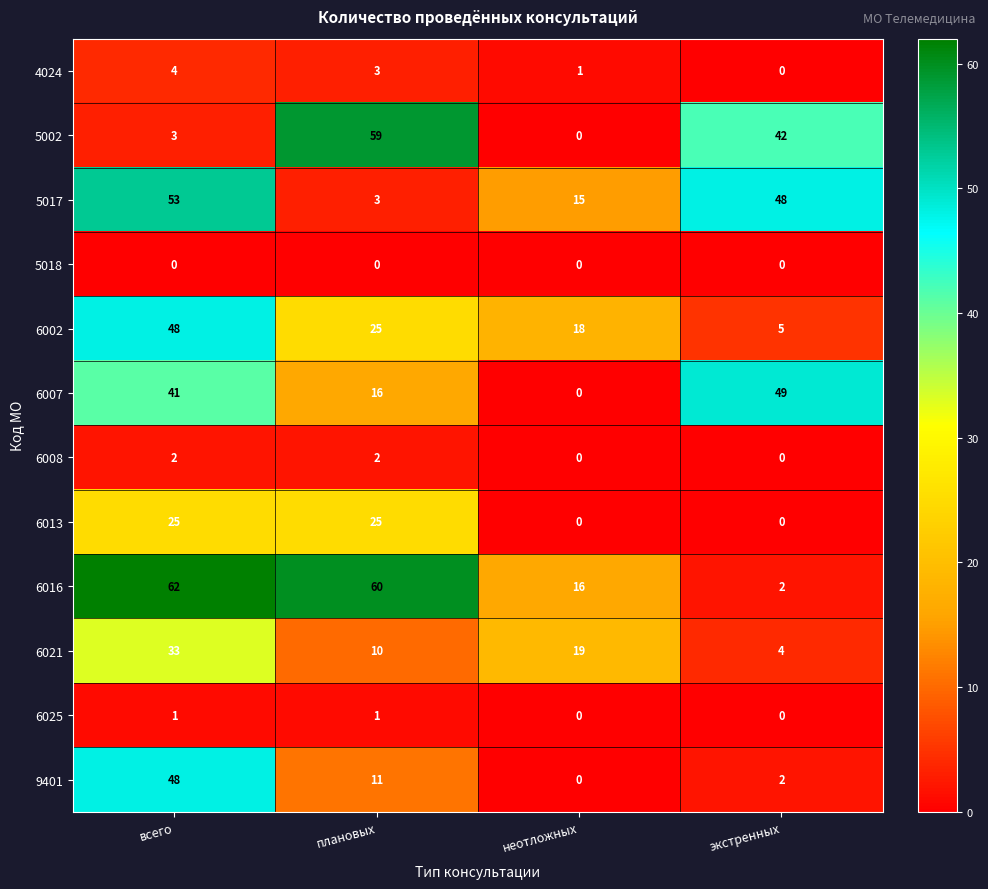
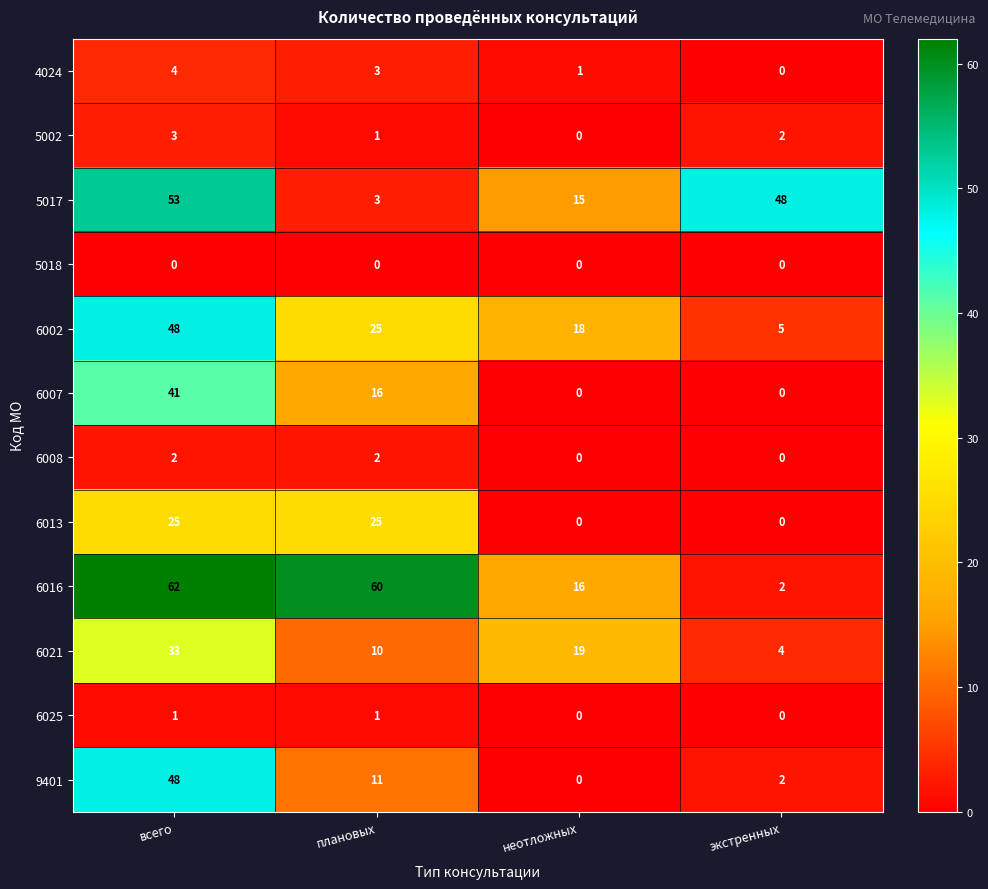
5002, плановых: 59 -> 1
5002, экстренных: 42 -> 2
6007, экстренных: 49 -> 0
